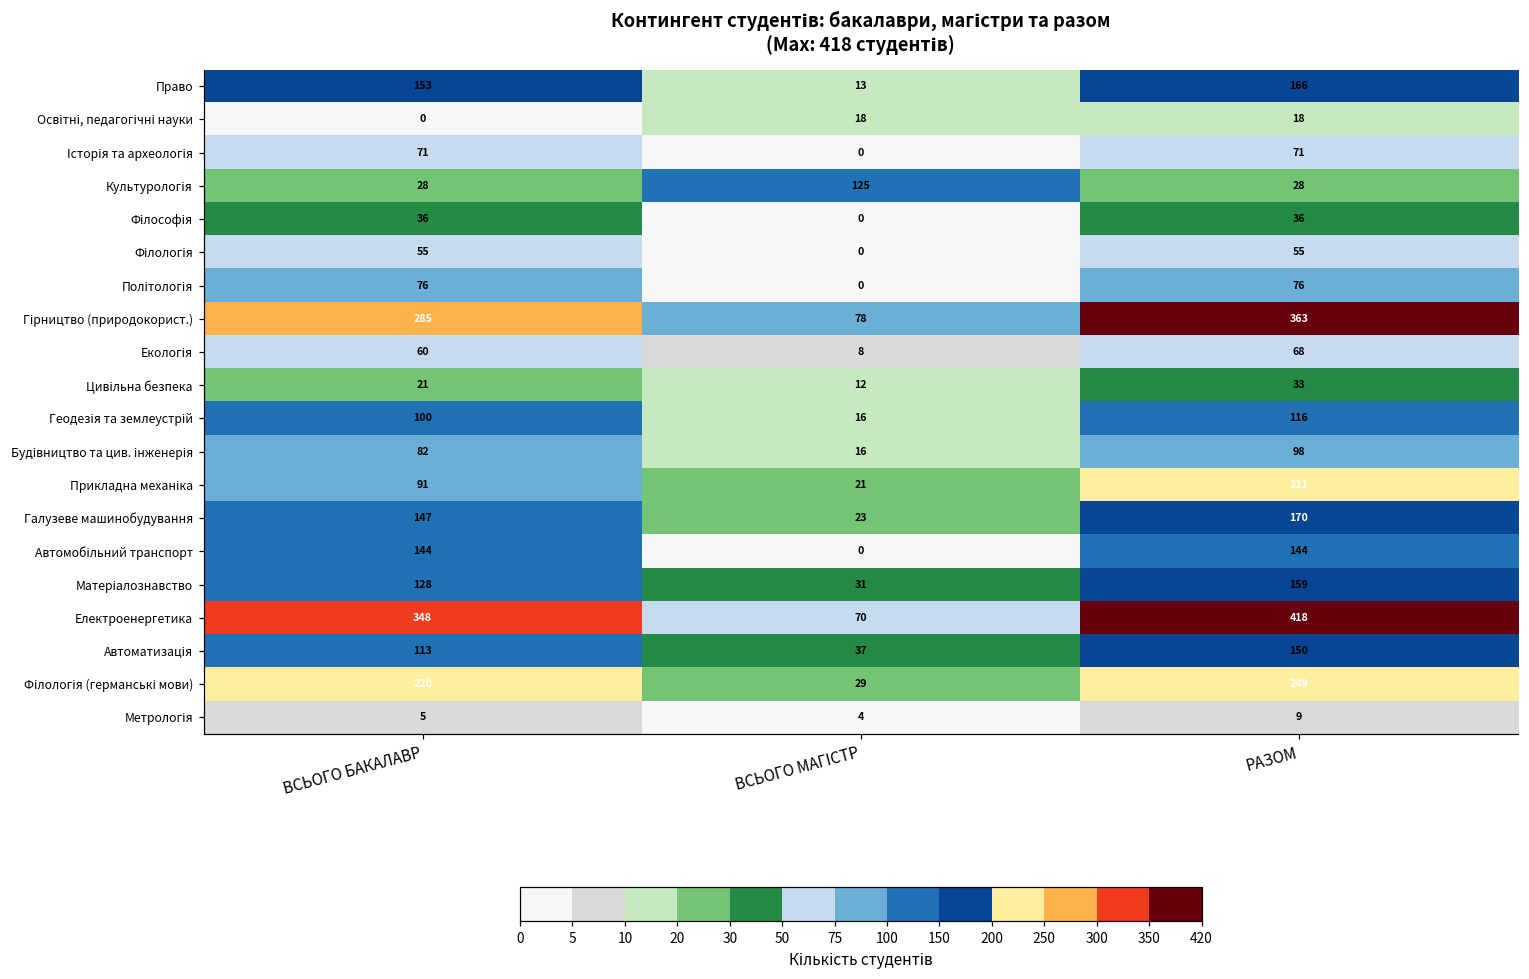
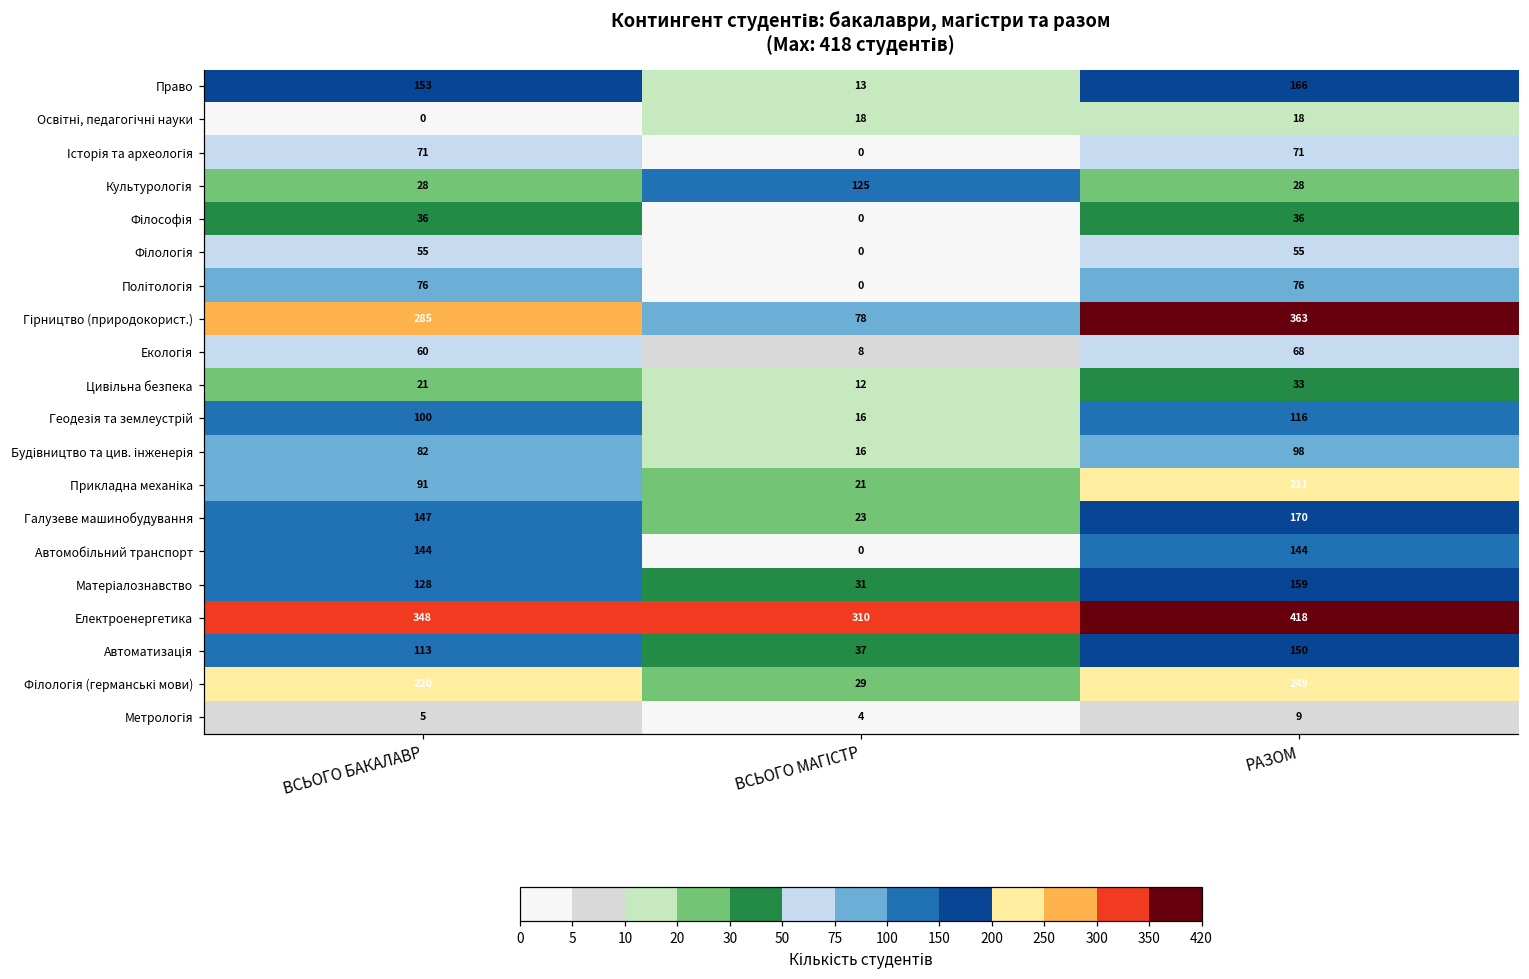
Електроенергетика, ВСЬОГО МАГІСТР: 70 -> 310
